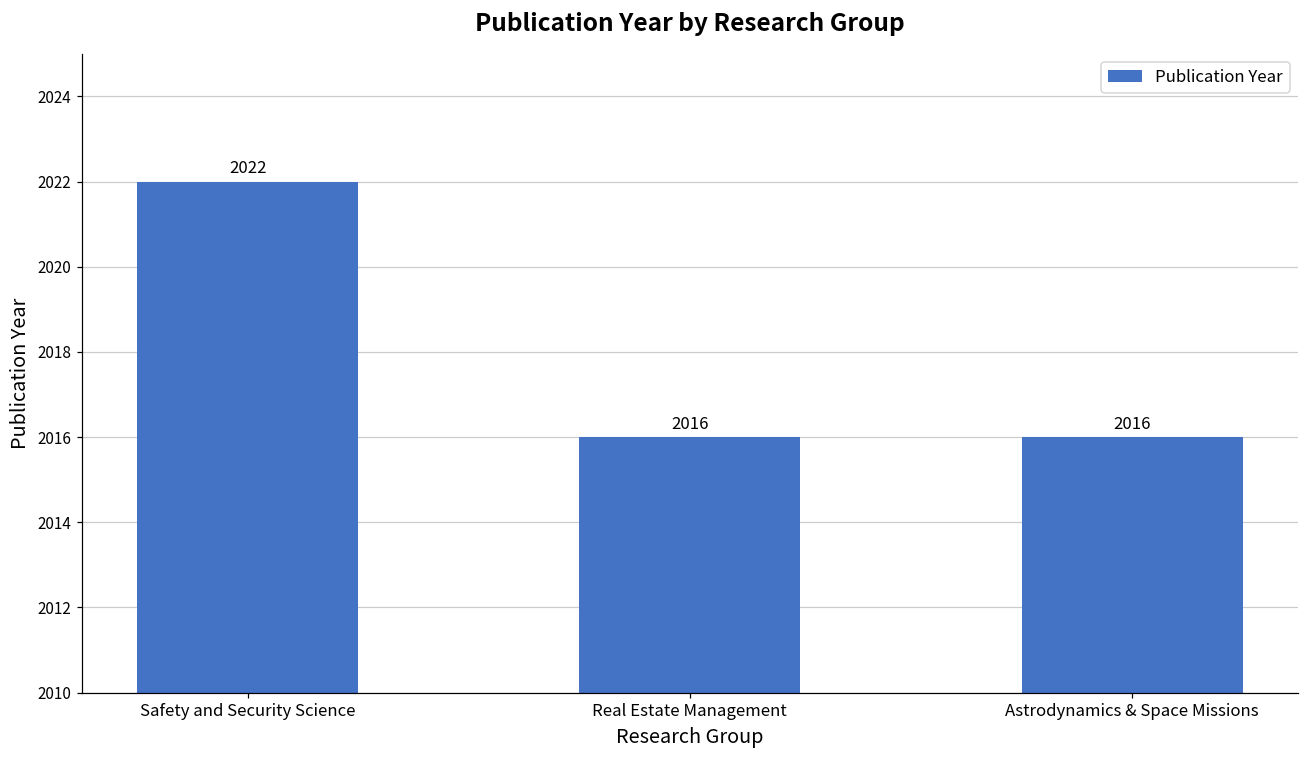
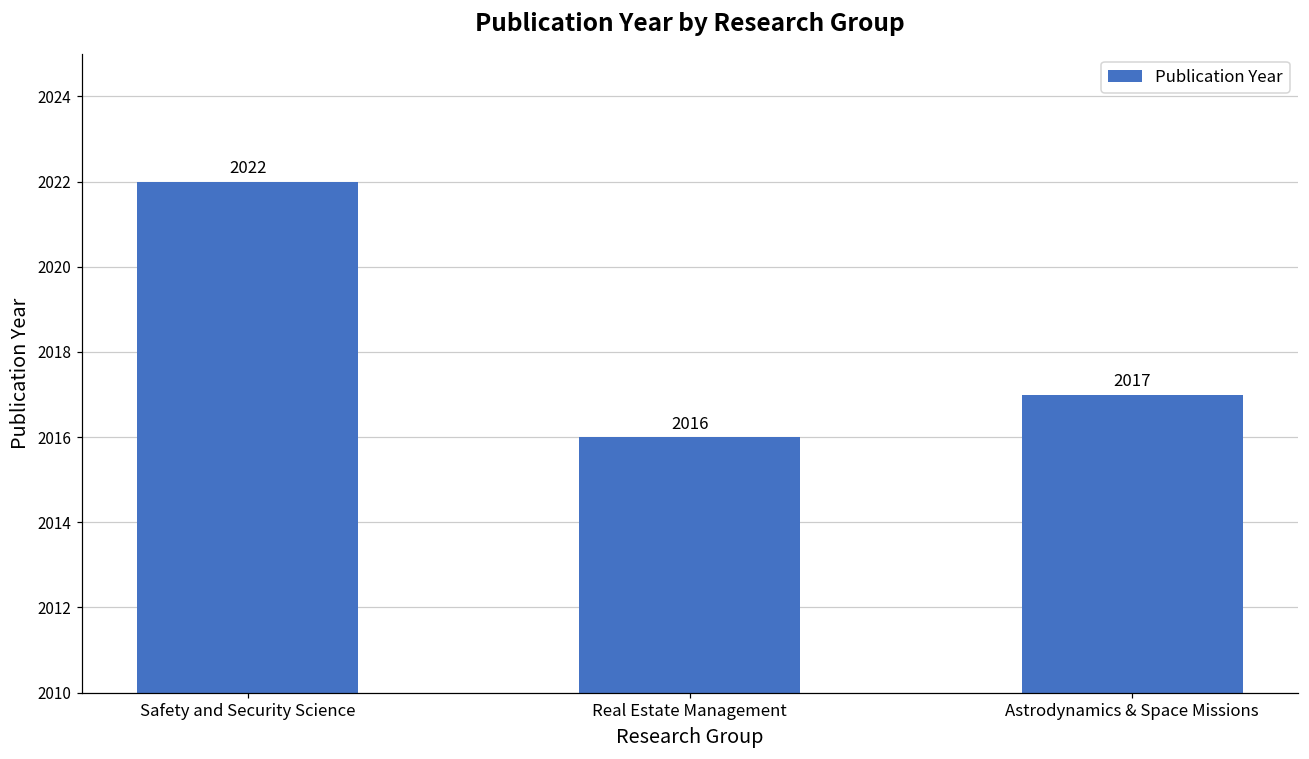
Astrodynamics & Space Missions: 2016 -> 2017
